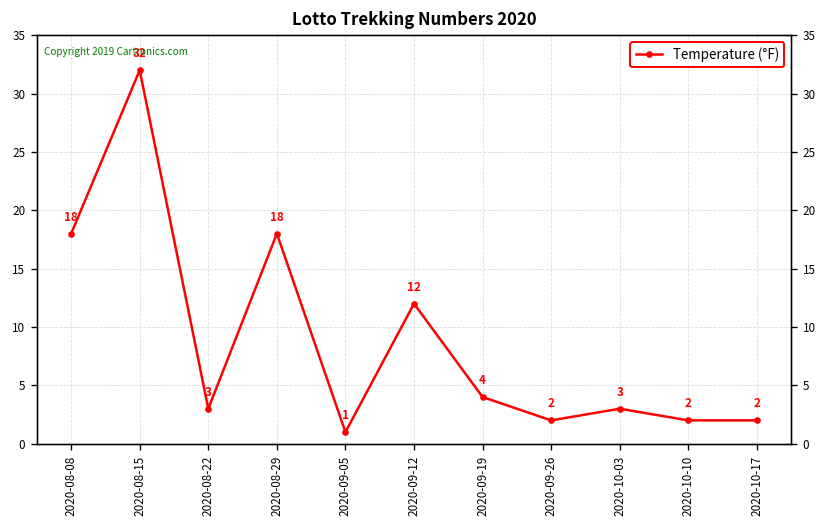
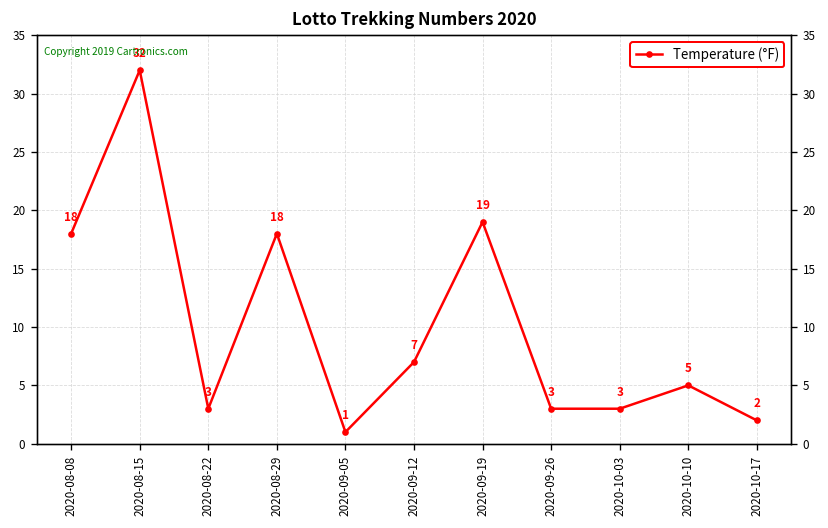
2020-09-12: 12 -> 7
2020-09-19: 4 -> 19
2020-09-26: 2 -> 3
2020-10-10: 2 -> 5
